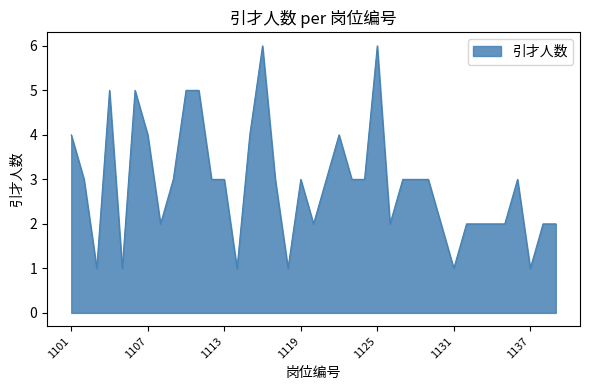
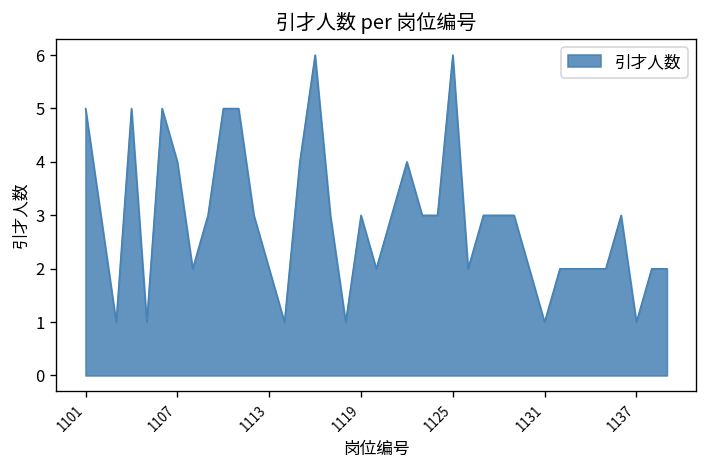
1101: 4 -> 5
1113: 3 -> 2
